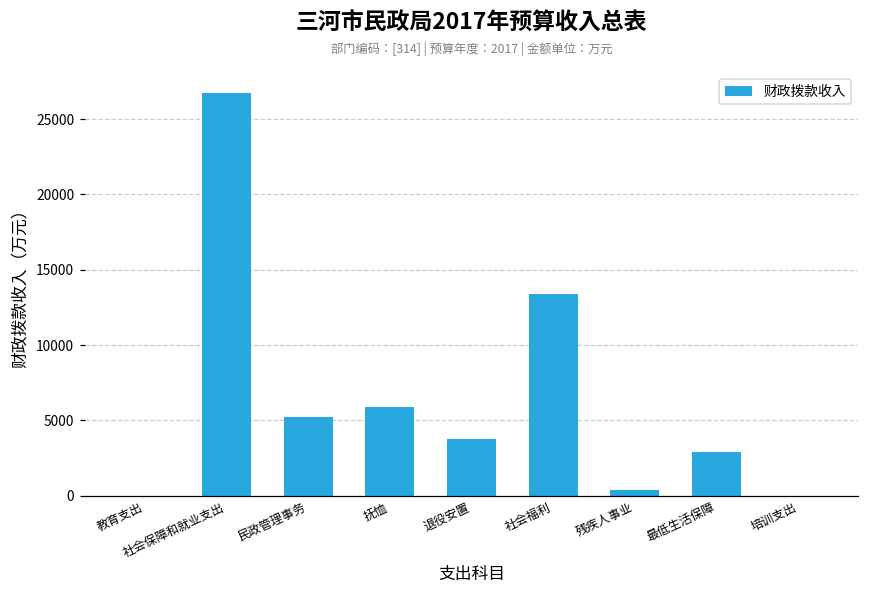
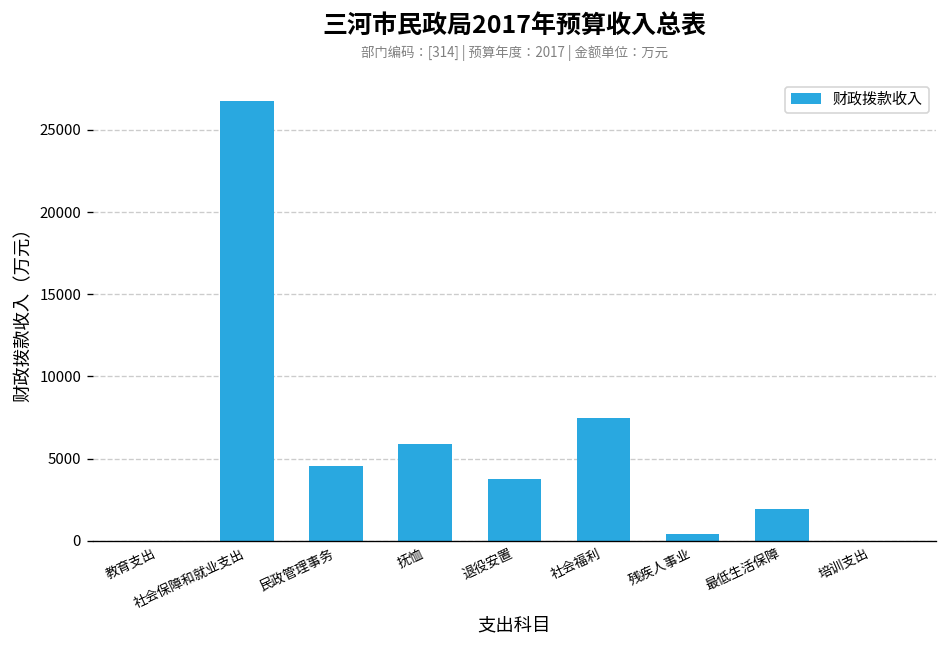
民政管理事务: 5300 -> 4600
社会福利: 13400 -> 7500
最低生活保障: 2900 -> 2000
